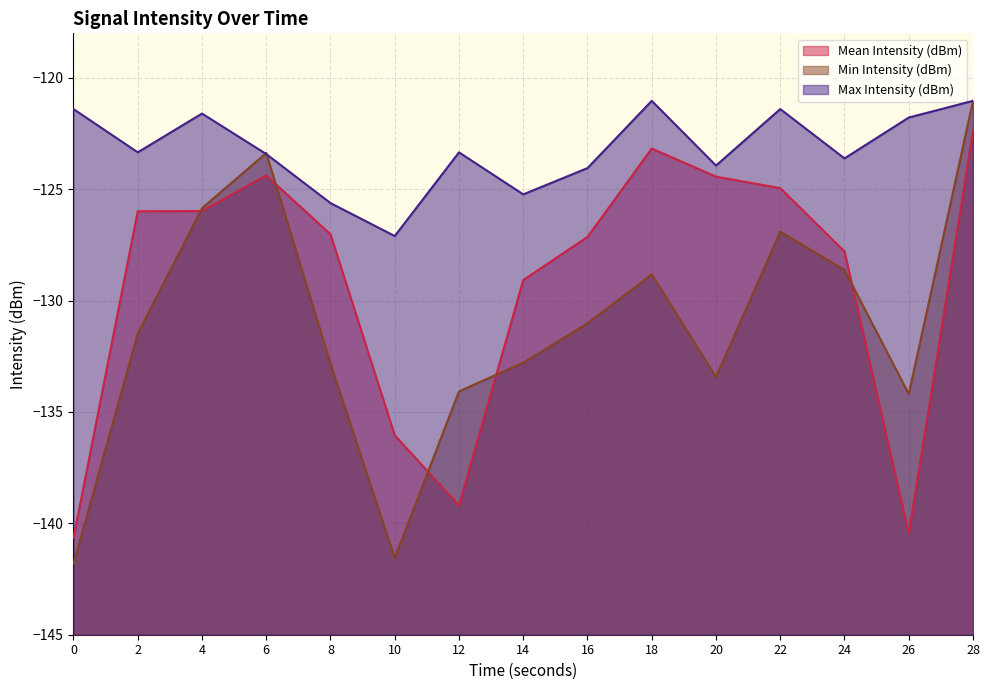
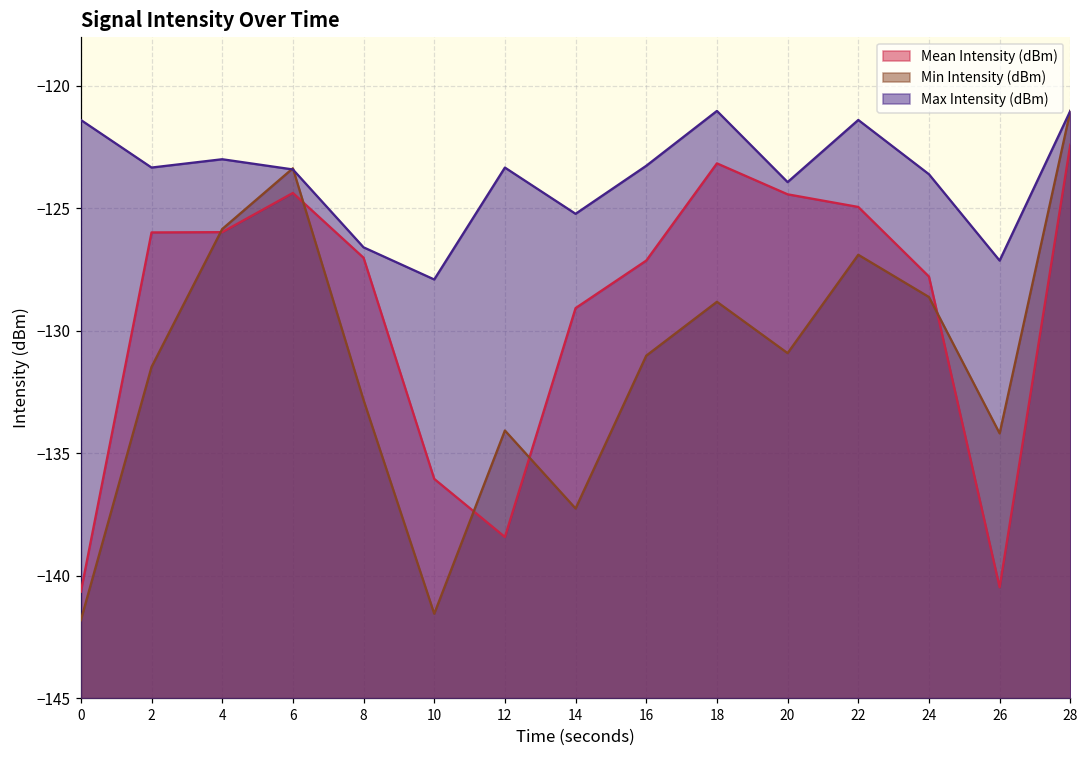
Max Intensity (dBm), 4: -121.6 -> -123.0
Max Intensity (dBm), 8: -125.6 -> -126.6
Max Intensity (dBm), 10: -127.1 -> -127.9
Mean Intensity (dBm), 12: -139.2 -> -138.4
Min Intensity (dBm), 14: -132.8 -> -137.3
Max Intensity (dBm), 16: -124.1 -> -123.3
Min Intensity (dBm), 20: -133.4 -> -130.9
Max Intensity (dBm), 26: -121.8 -> -127.1
